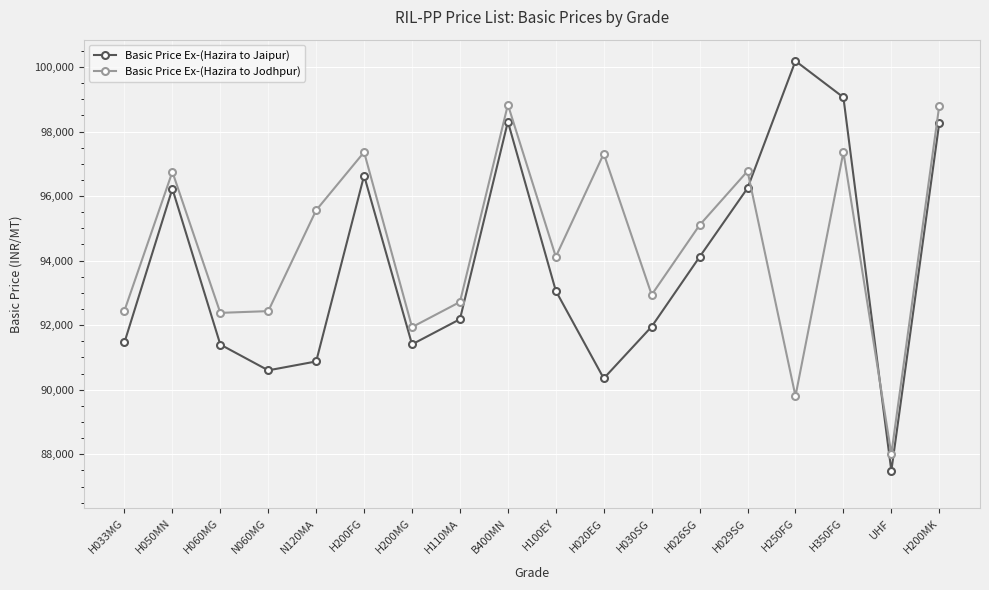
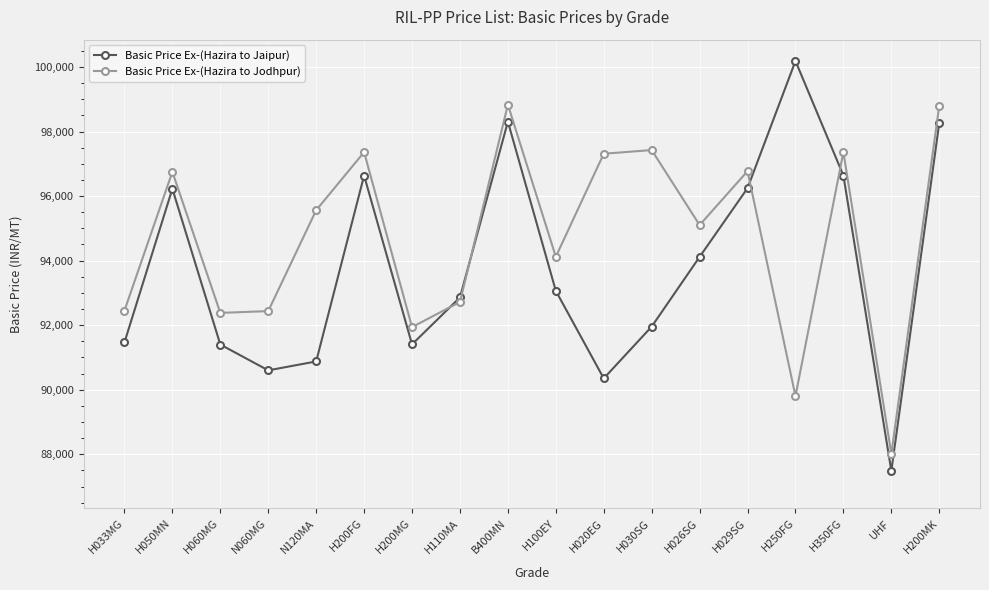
Basic Price Ex-(Hazira to Jaipur), H110MA: 92,200 -> 92,900
Basic Price Ex-(Hazira to Jodhpur), H030SG: 92,900 -> 97,400
Basic Price Ex-(Hazira to Jaipur), H350FG: 99,100 -> 96,600
